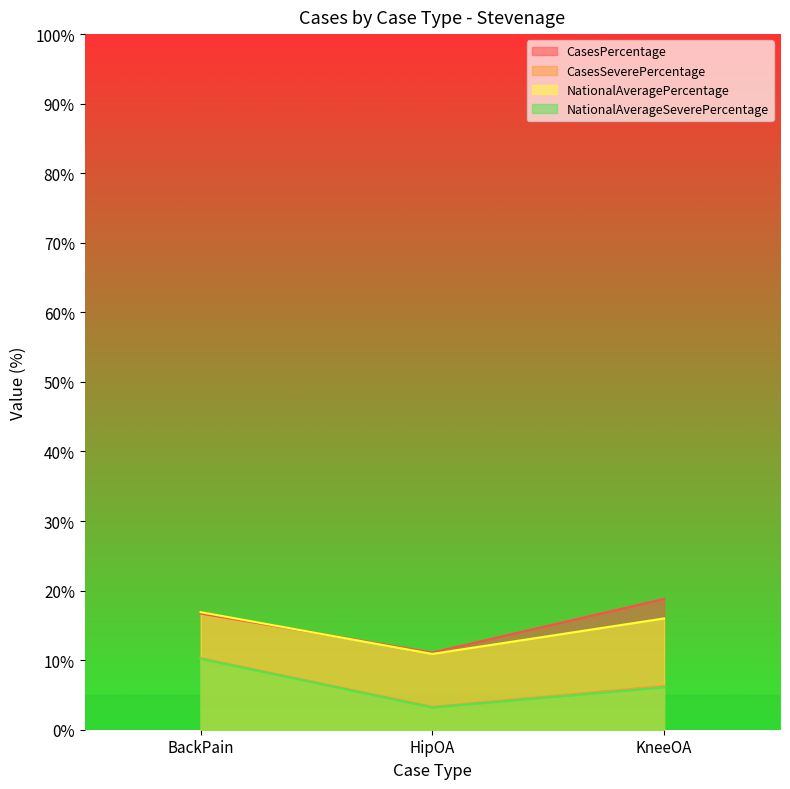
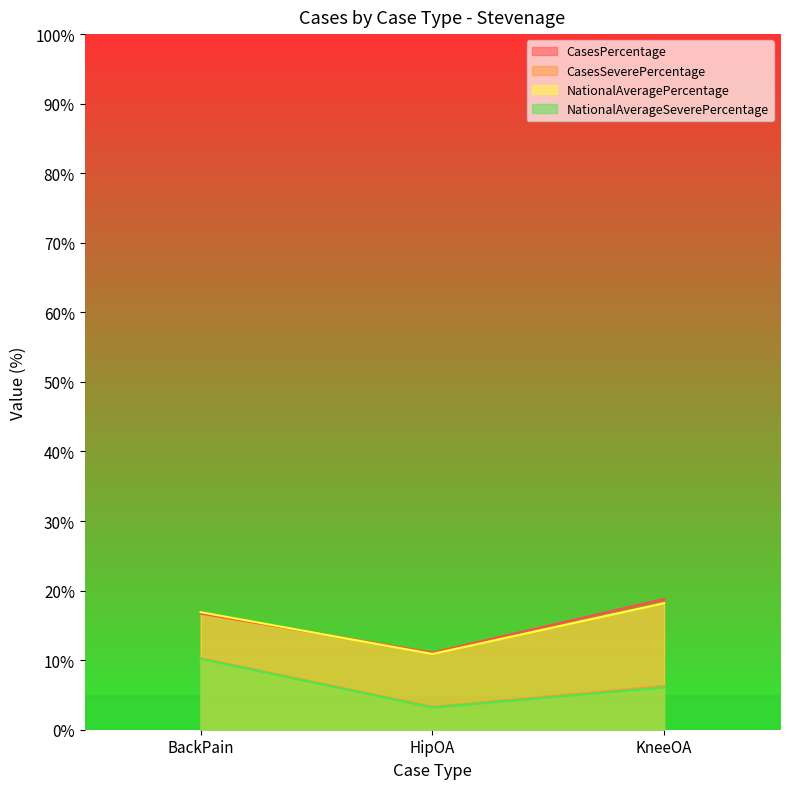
NationalAveragePercentage, KneeOA: 16% -> 18%
